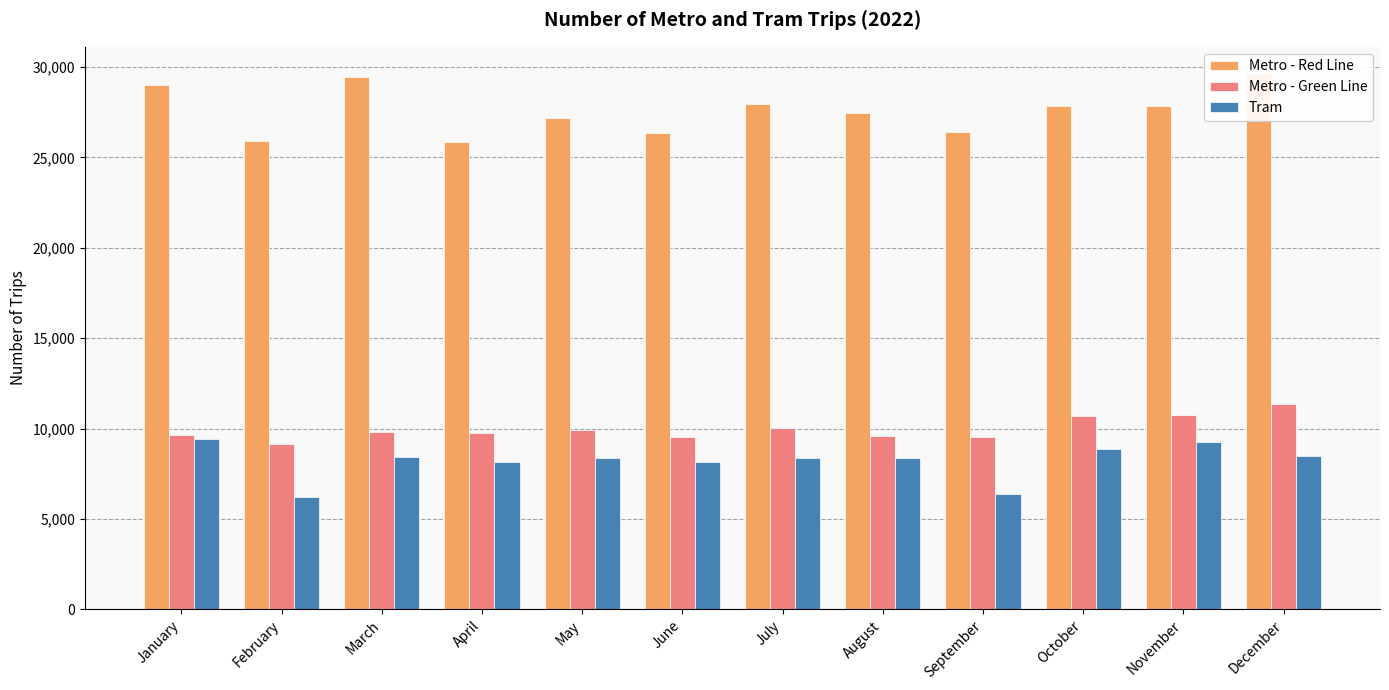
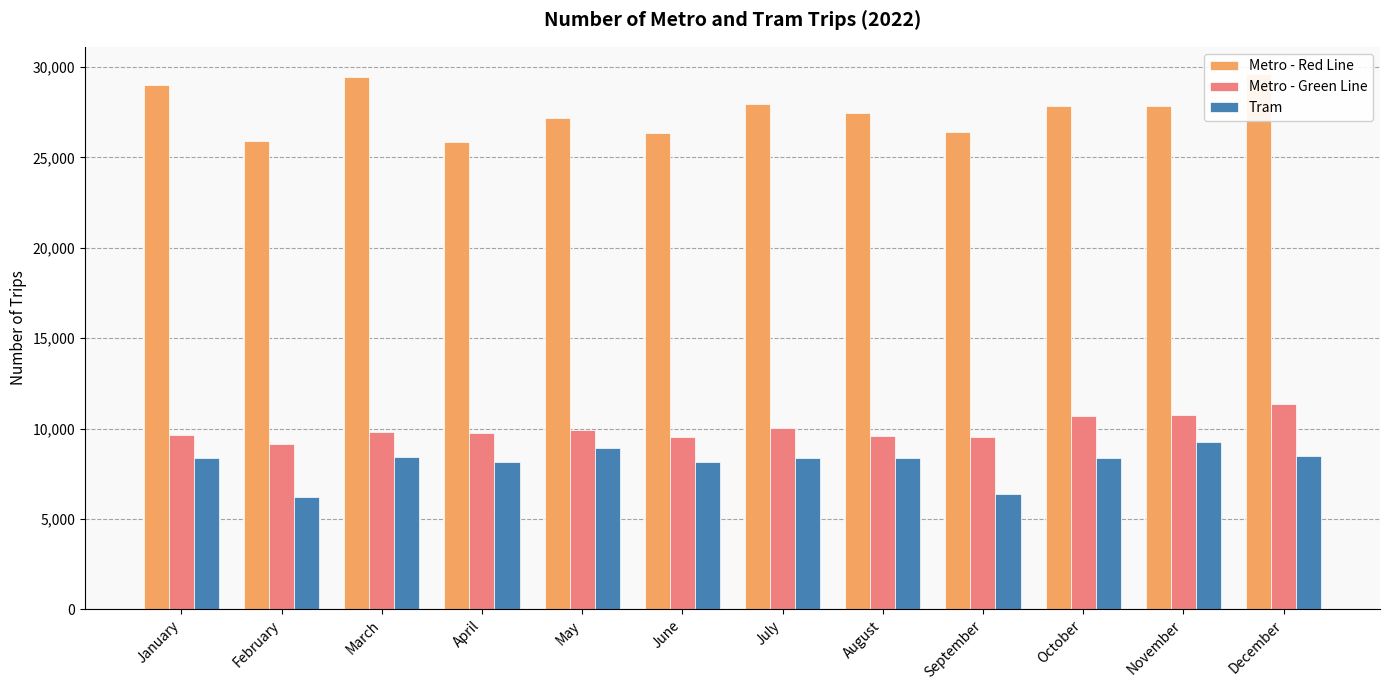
Tram, January: 9,400 -> 8,400
Tram, May: 8,400 -> 8,900
Tram, October: 8,900 -> 8,400
